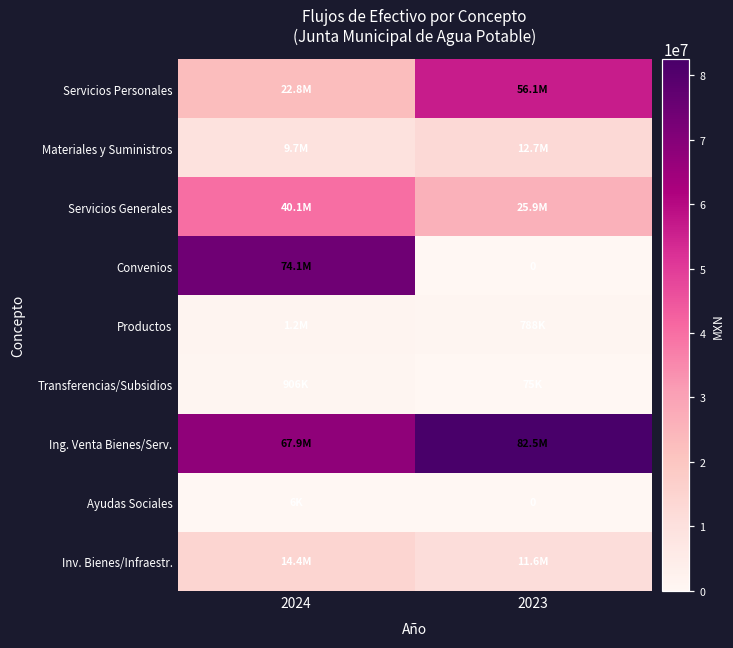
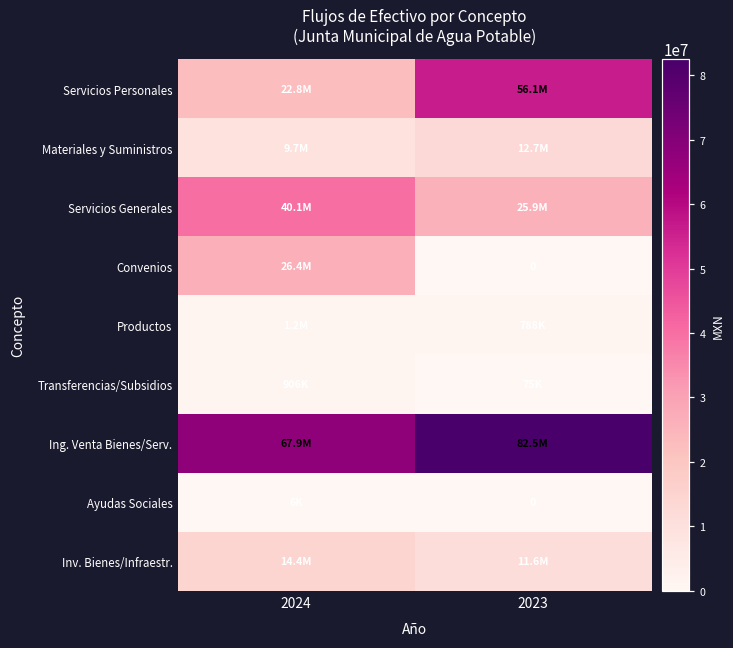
Convenios, 2024: 74.1M -> 26.4M
